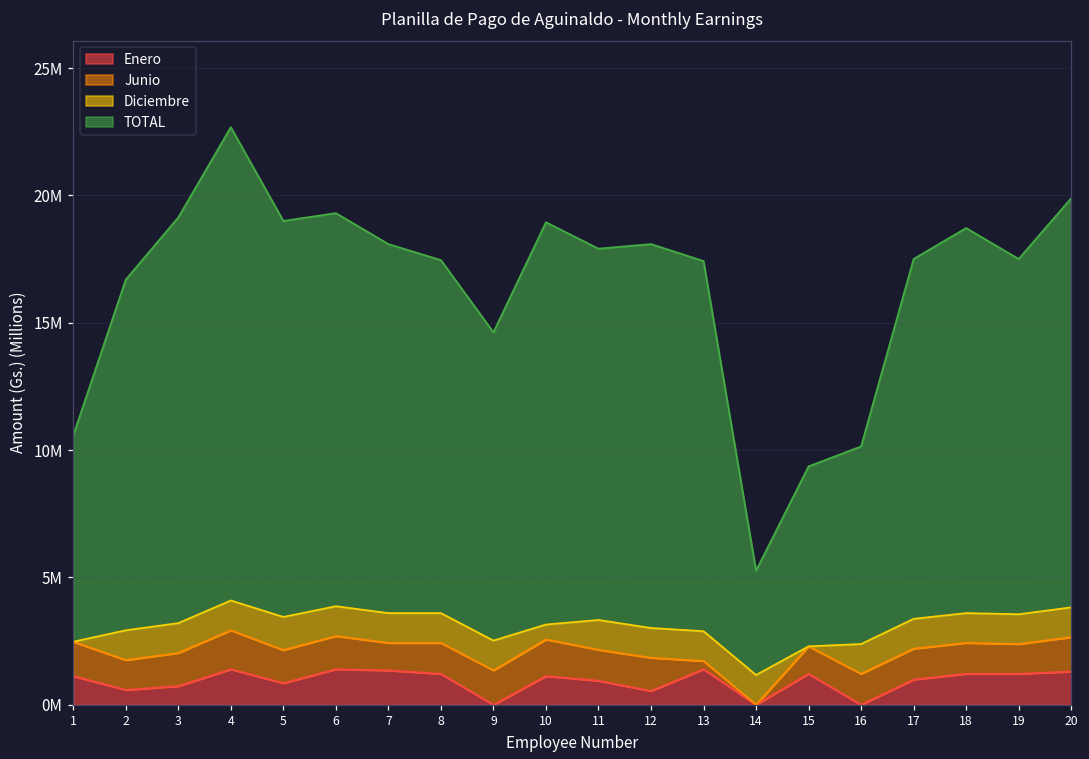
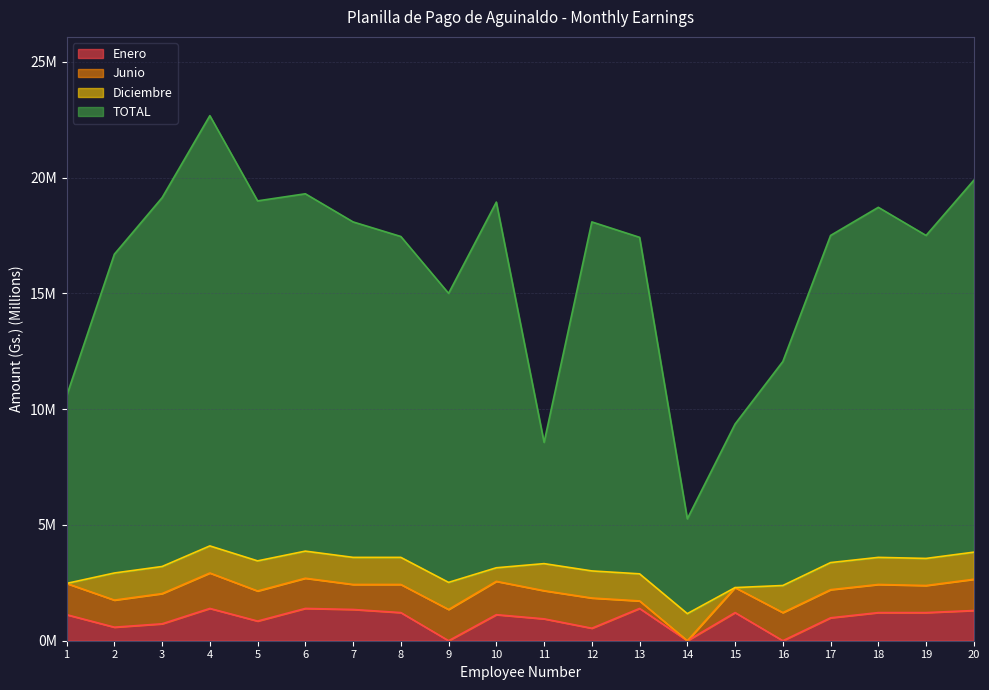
TOTAL, 9: 12100000 -> 12500000
TOTAL, 11: 14600000 -> 5200000
TOTAL, 16: 7800000 -> 9700000
